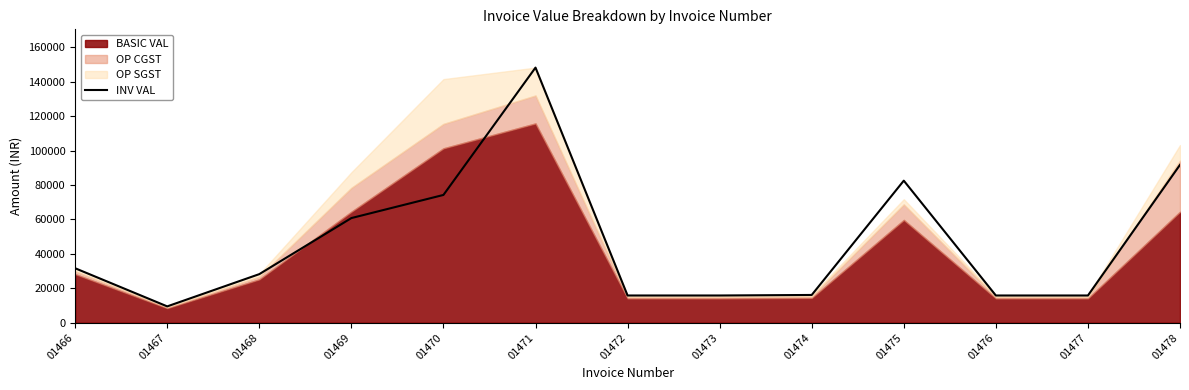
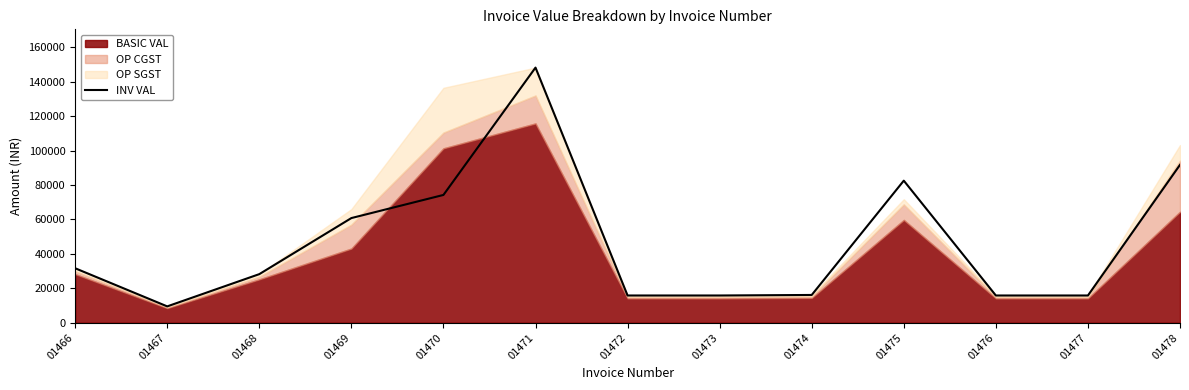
BASIC VAL, 01469: 64000 -> 43000
OP CGST, 01470: 14000 -> 9000
